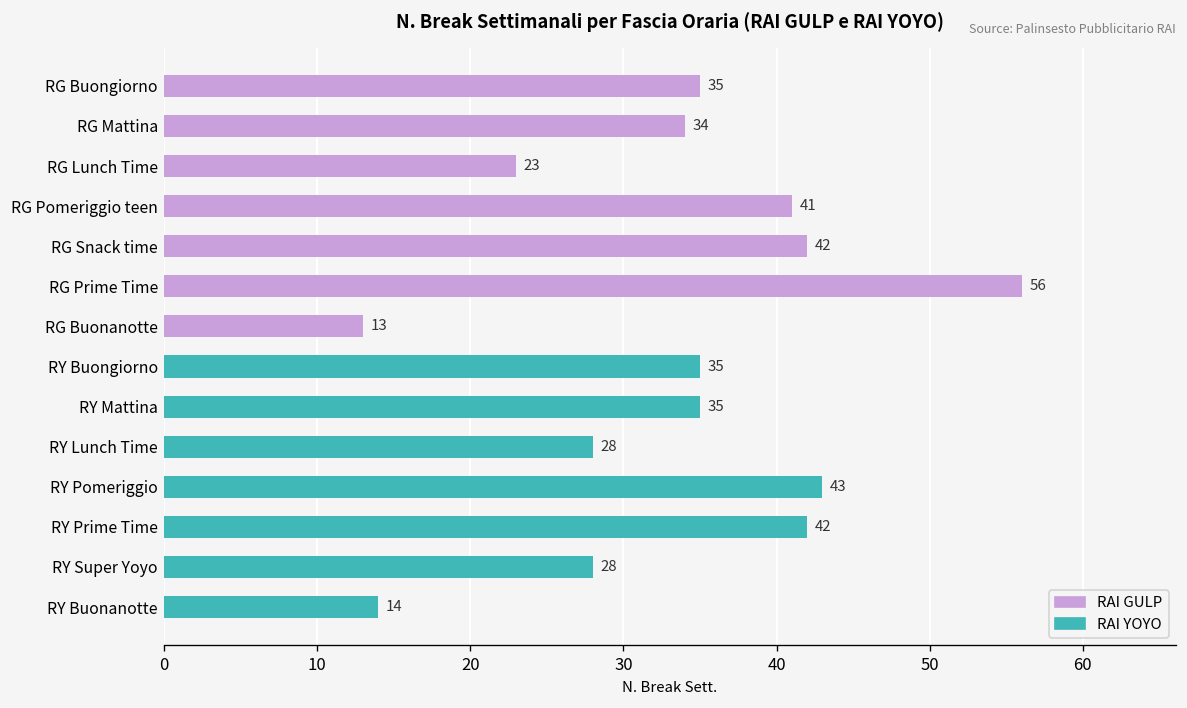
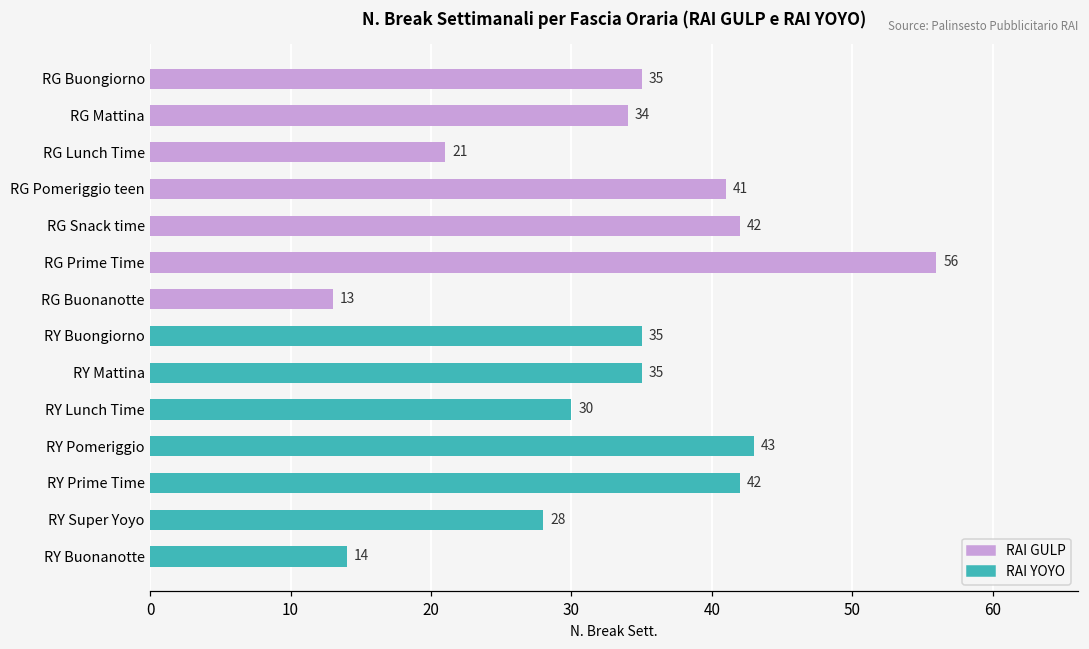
RG Lunch Time: 23 -> 21
RY Lunch Time: 28 -> 30
